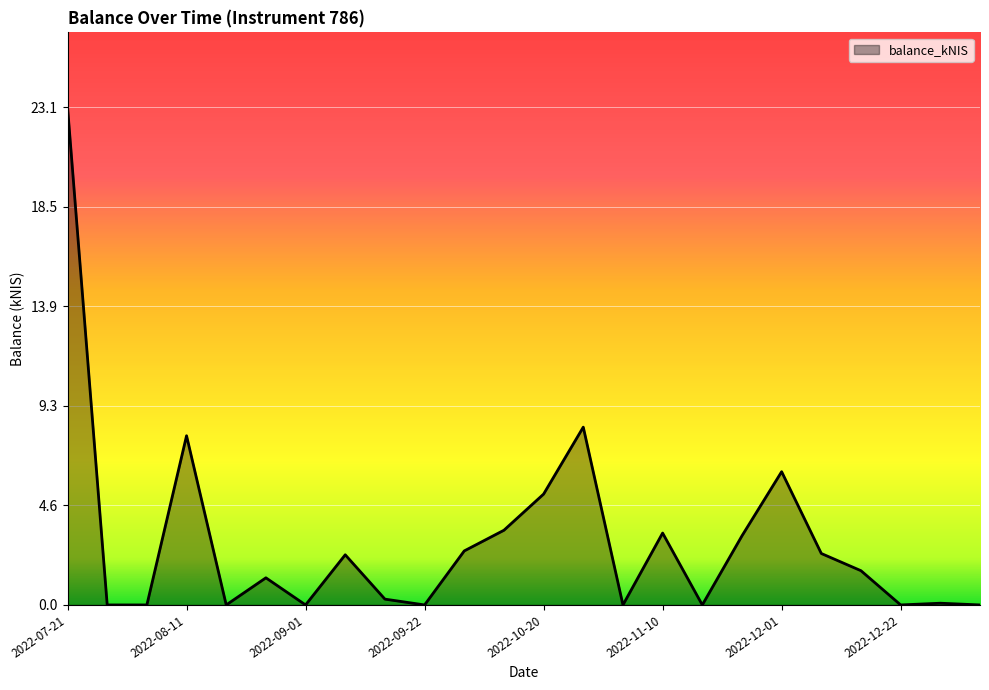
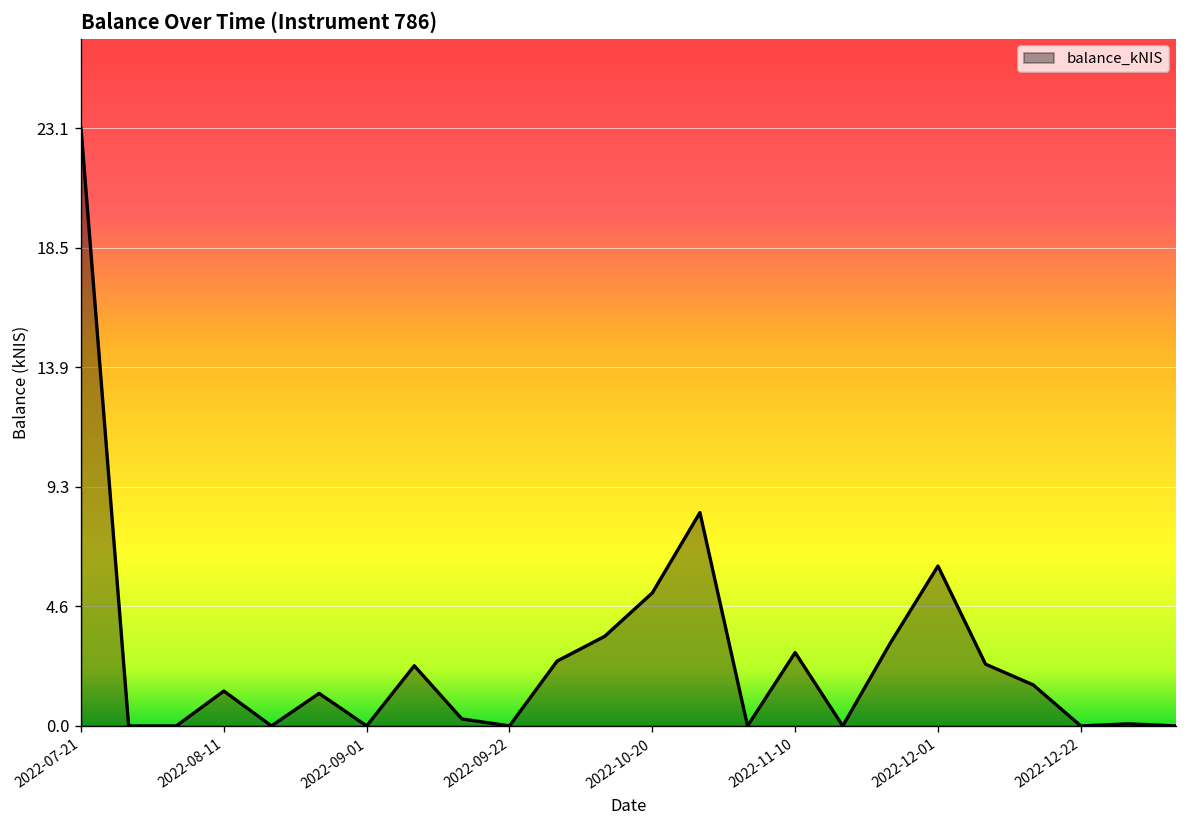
2022-08-11: 7.9 -> 1.4
2022-11-10: 3.3 -> 2.8
